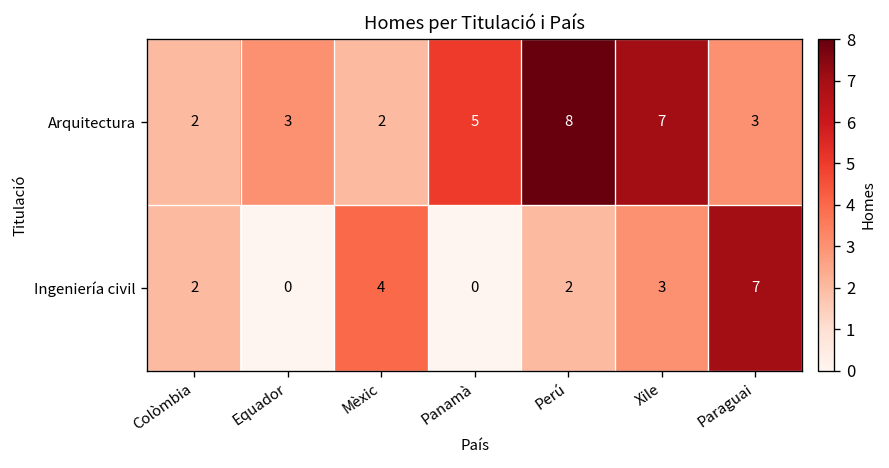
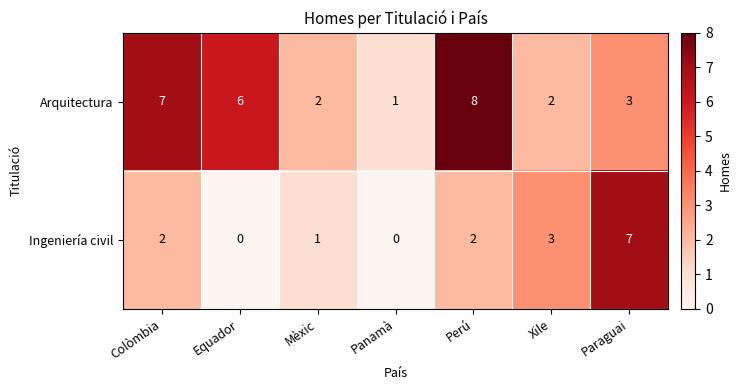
Arquitectura, Colòmbia: 2 -> 7
Arquitectura, Equador: 3 -> 6
Arquitectura, Panamà: 5 -> 1
Arquitectura, Xile: 7 -> 2
Ingeniería civil, Mèxic: 4 -> 1
